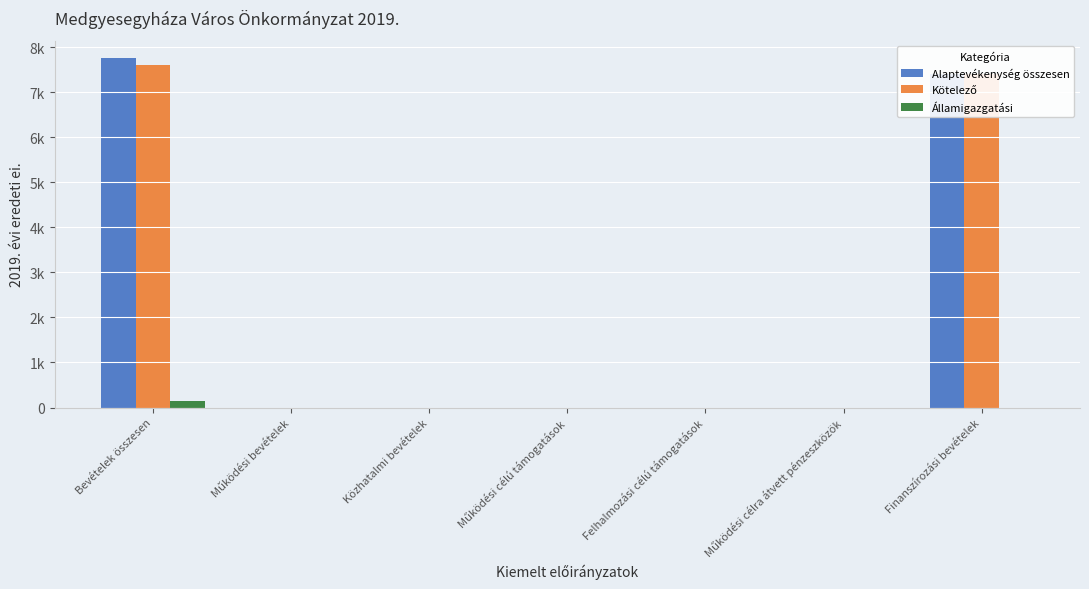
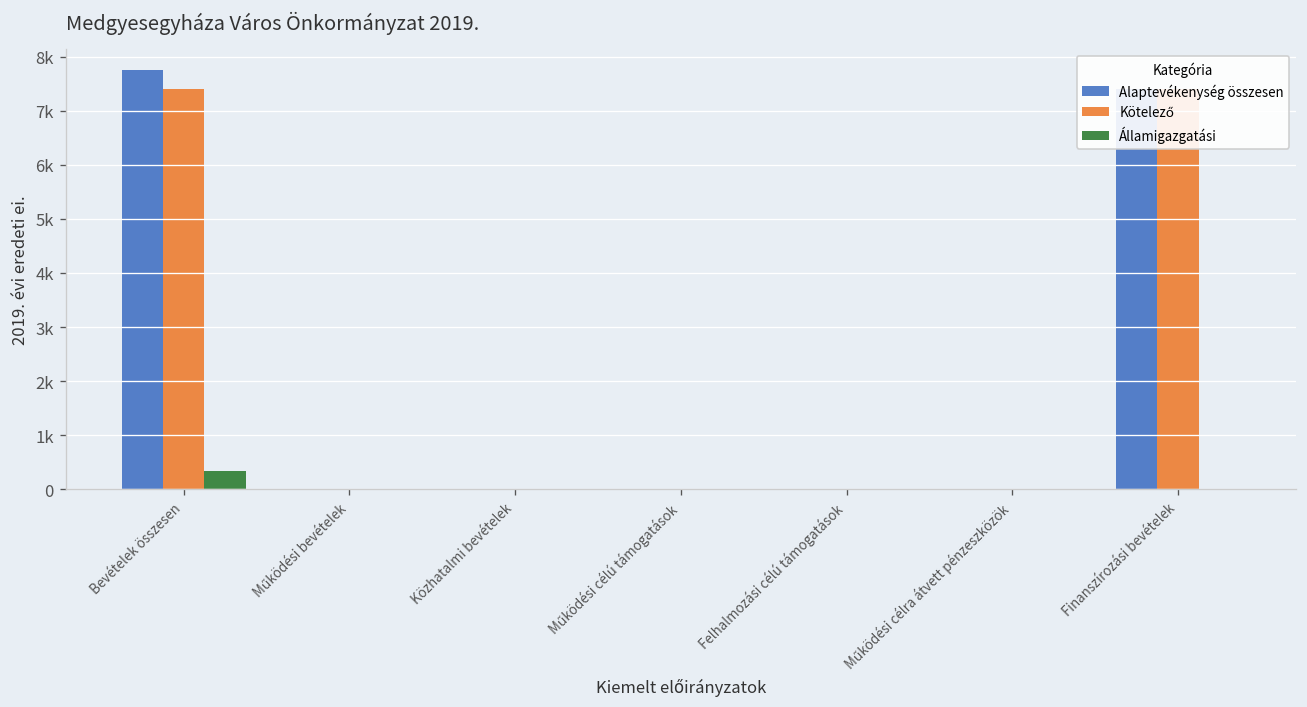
Kötelező, Bevételek összesen: 7600 -> 7400
Államigazgatási, Bevételek összesen: 100 -> 300
